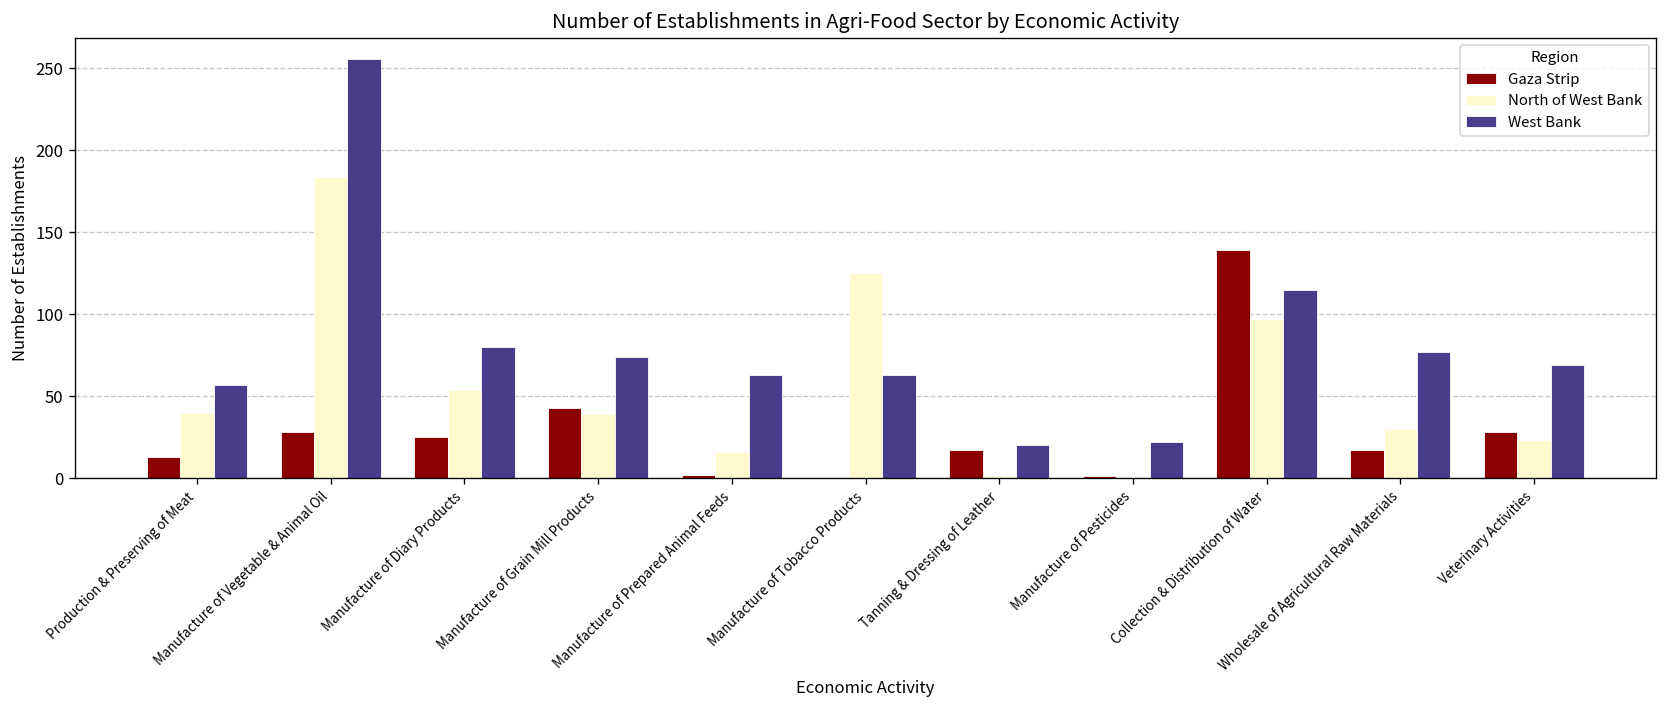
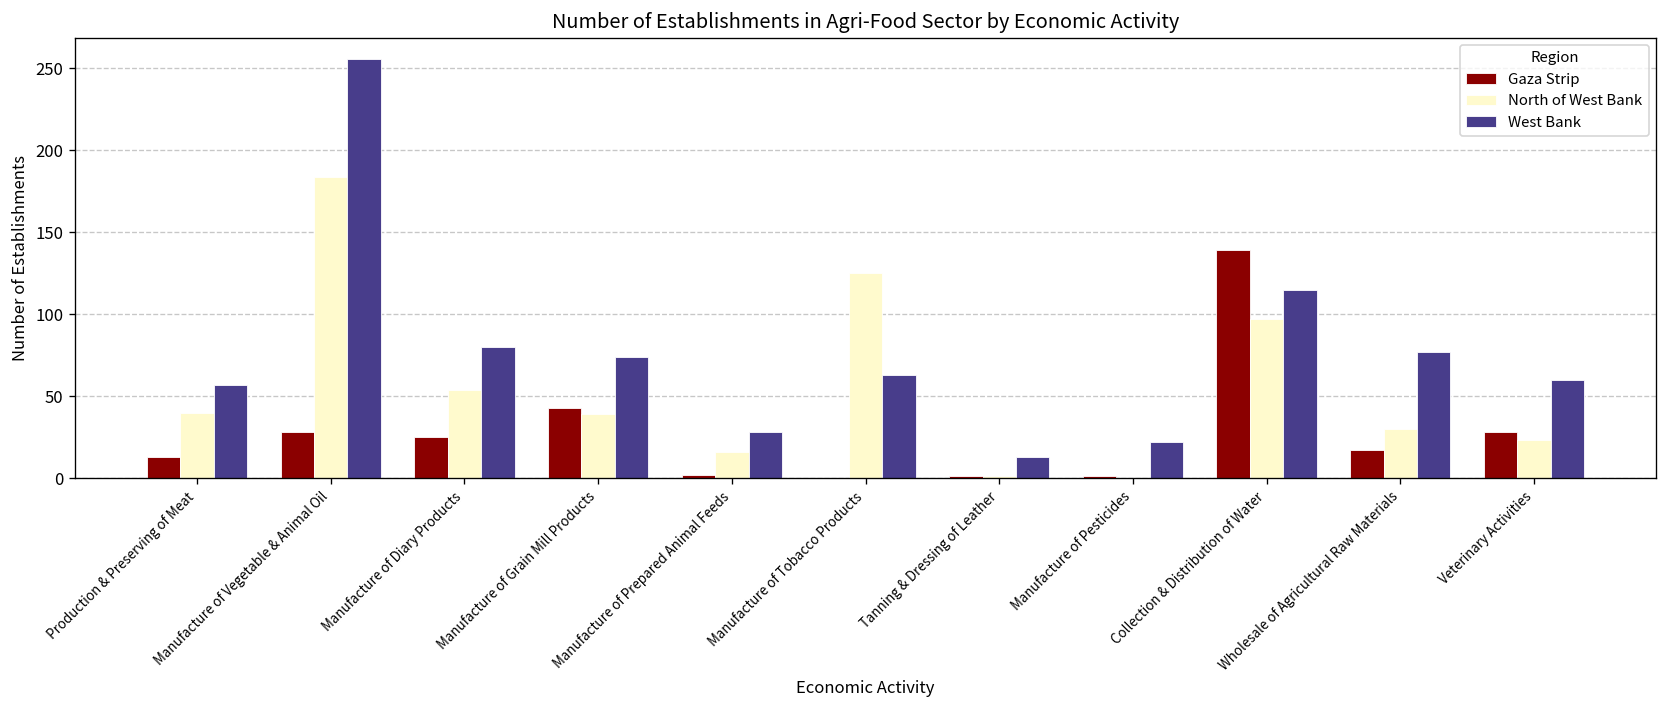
West Bank, Manufacture of Prepared Animal Feeds: 63 -> 28
Gaza Strip, Tanning & Dressing of Leather: 17 -> 1
West Bank, Tanning & Dressing of Leather: 20 -> 13
West Bank, Veterinary Activities: 69 -> 60
